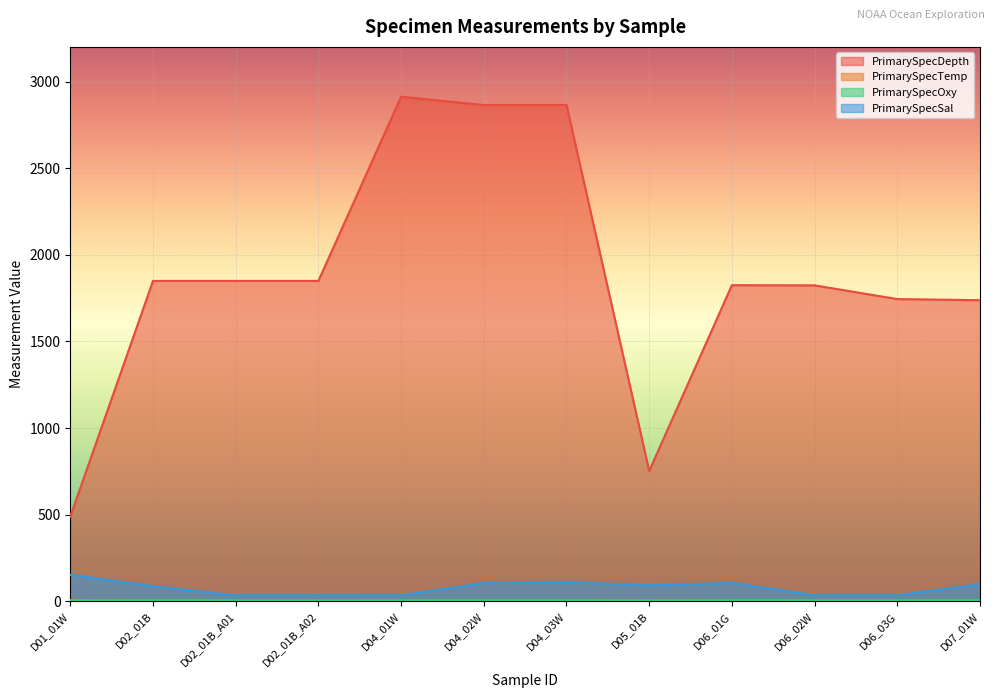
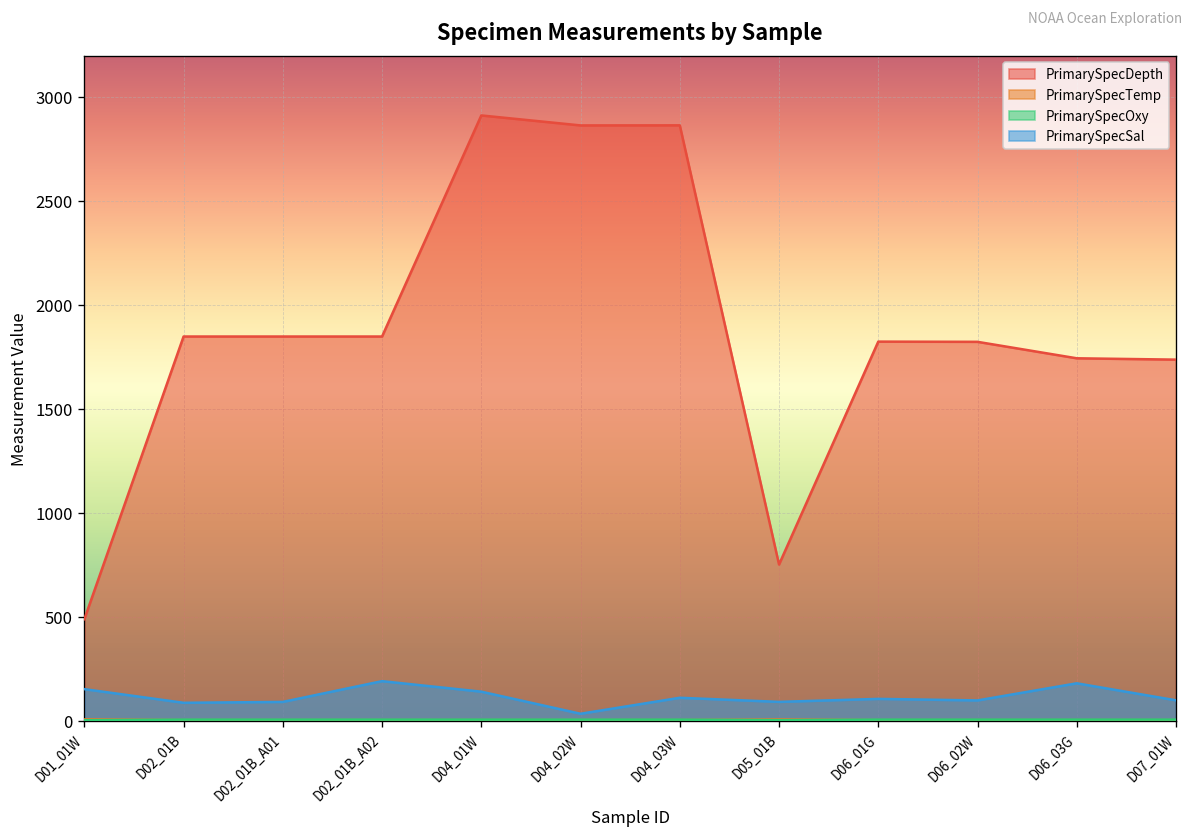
PrimarySpecSal, D02_01B_A01: 40 -> 90
PrimarySpecSal, D02_01B_A02: 40 -> 190
PrimarySpecSal, D04_01W: 30 -> 140
PrimarySpecSal, D04_02W: 110 -> 30
PrimarySpecSal, D06_02W: 30 -> 100
PrimarySpecSal, D06_03G: 30 -> 180
